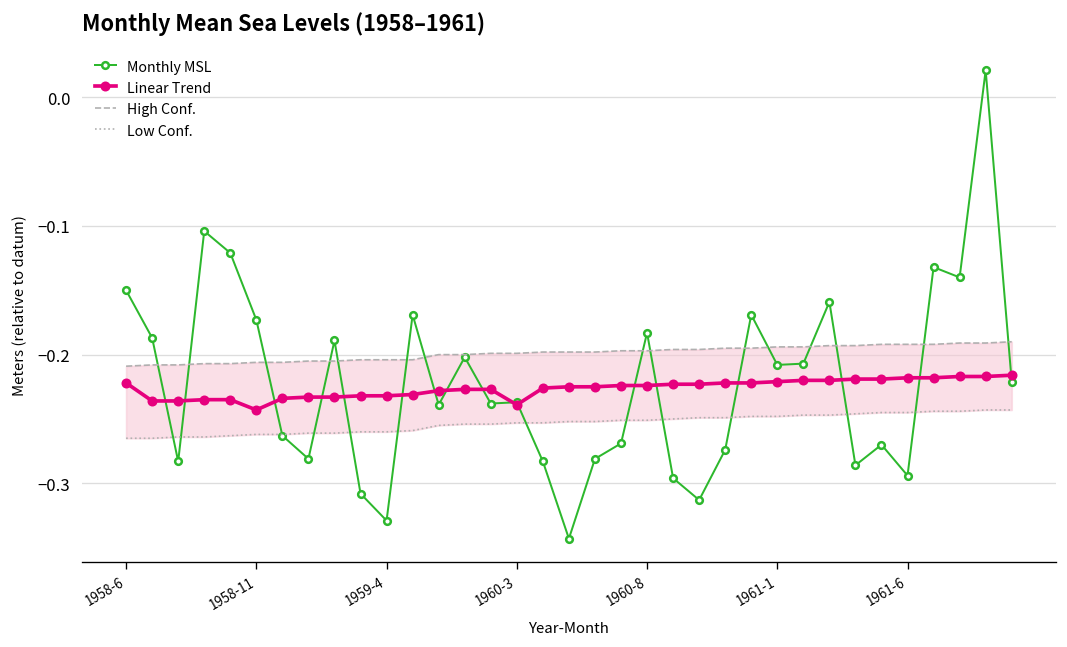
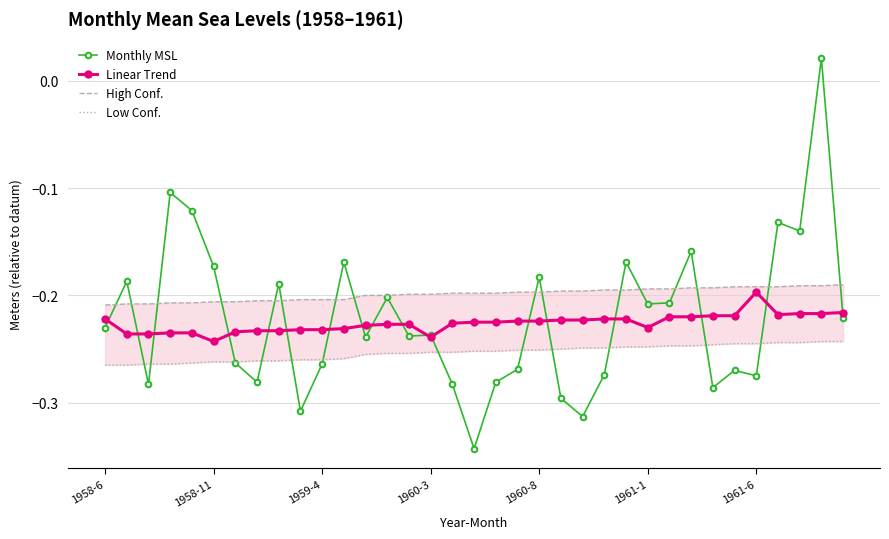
Monthly MSL, 1958-6: -0.15 -> -0.23
Monthly MSL, 1959-4: -0.329 -> -0.264
Linear Trend, 1961-1: -0.221 -> -0.230
Monthly MSL, 1961-6: -0.294 -> -0.275
Linear Trend, 1961-6: -0.218 -> -0.197
